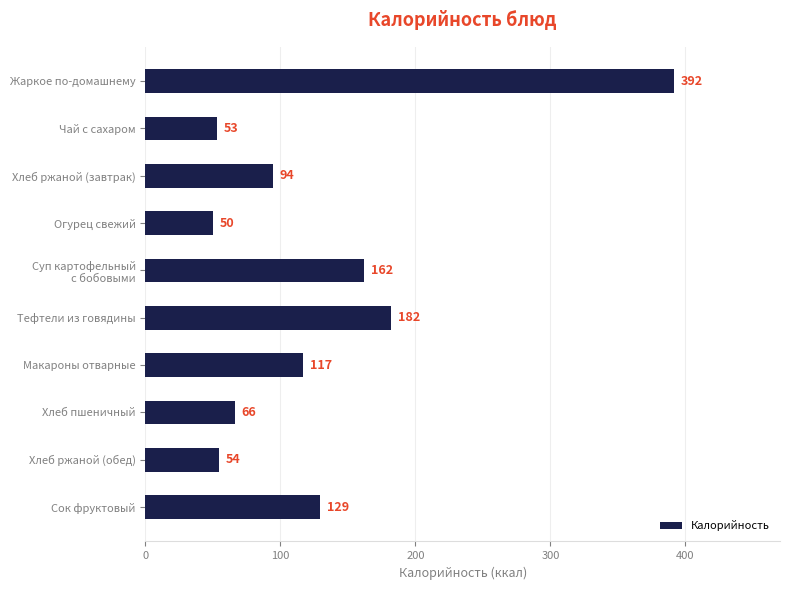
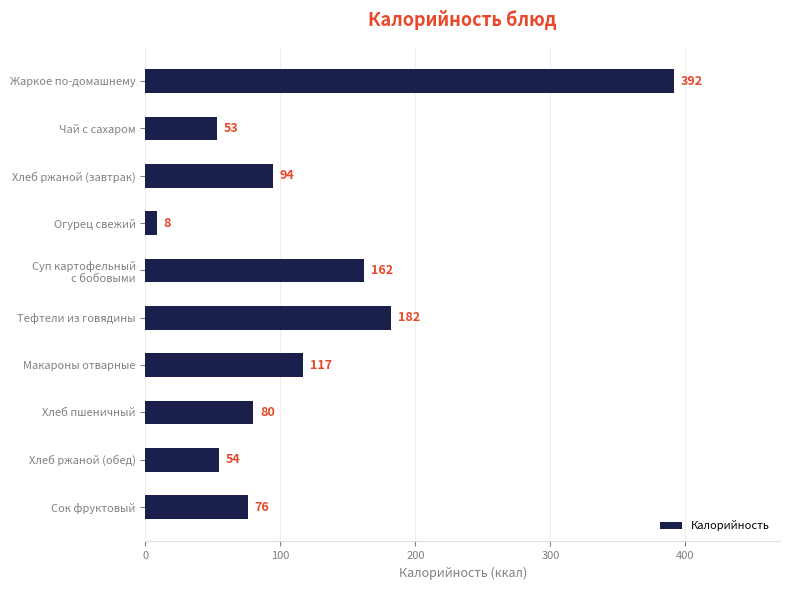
Огурец свежий: 50 -> 8
Хлеб пшеничный: 66 -> 80
Сок фруктовый: 129 -> 76
